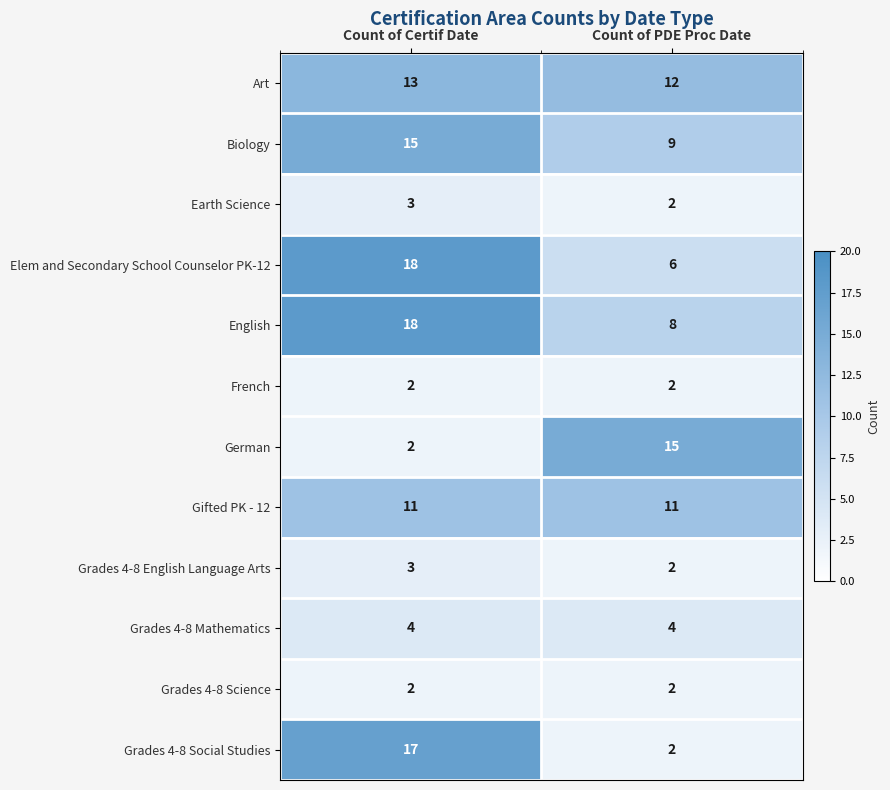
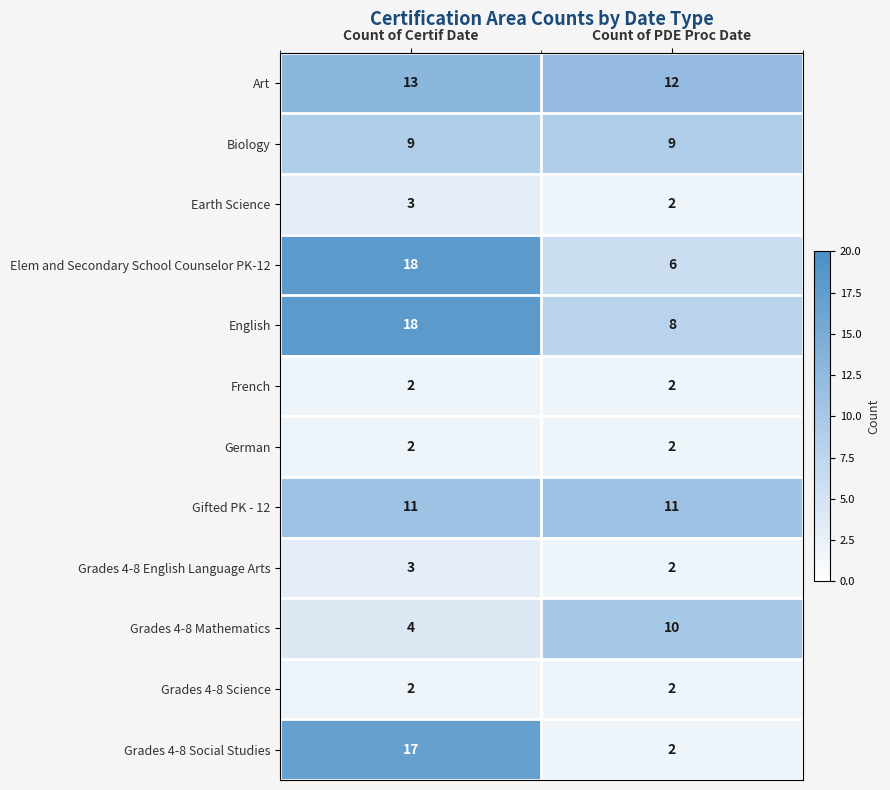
Biology, Count of Certif Date: 15 -> 9
German, Count of PDE Proc Date: 15 -> 2
Grades 4-8 Mathematics, Count of PDE Proc Date: 4 -> 10
